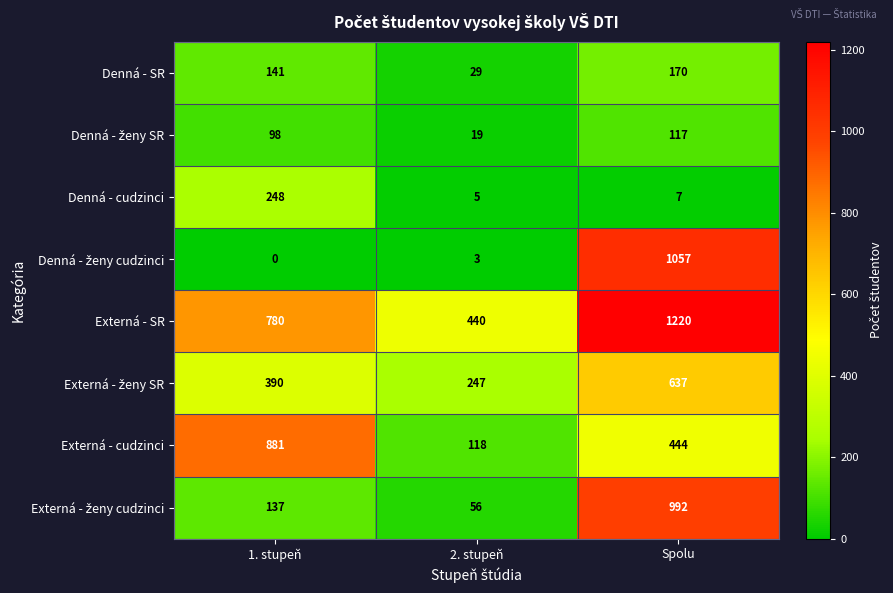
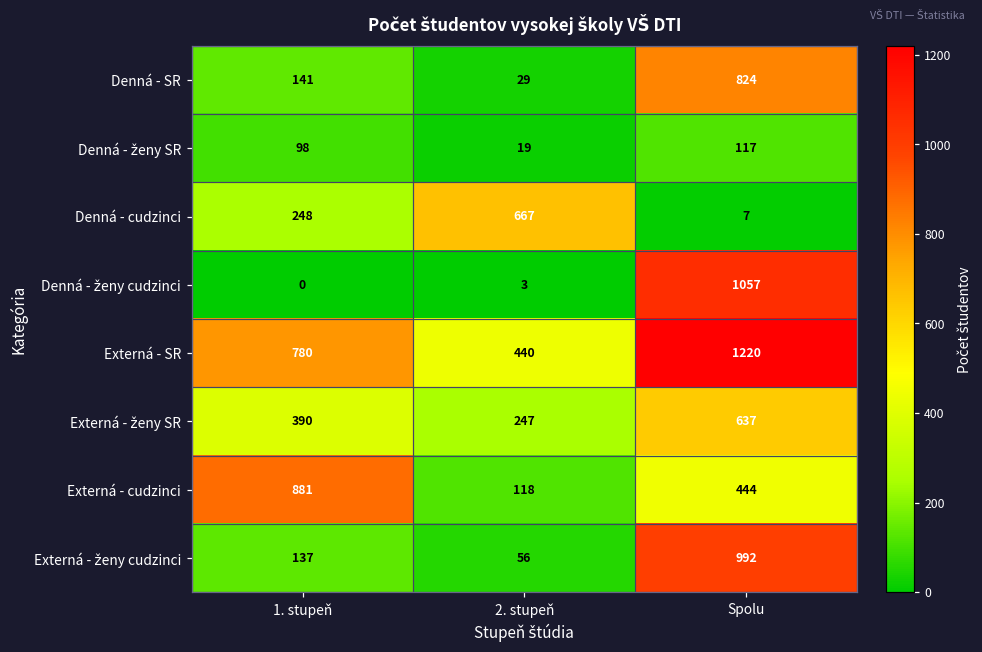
Denná - SR, Spolu: 170 -> 824
Denná - cudzinci, 2. stupeň: 5 -> 667
